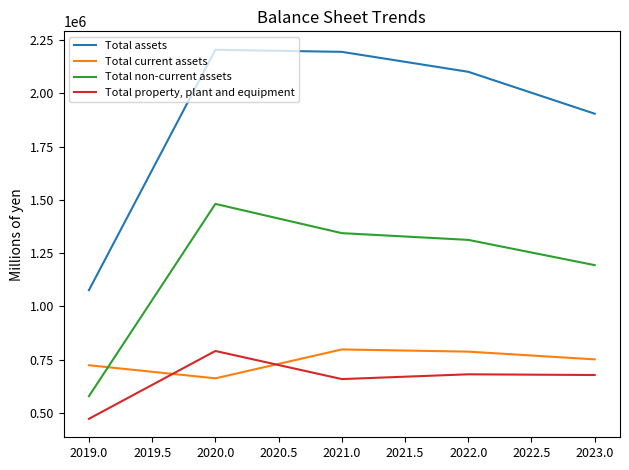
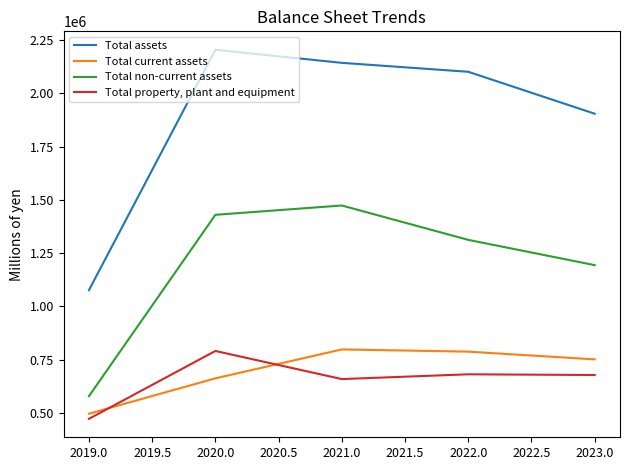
Total current assets, 2019.0: 720000 -> 500000
Total non-current assets, 2020.0: 1480000 -> 1430000
Total assets, 2021.0: 2190000 -> 2140000
Total non-current assets, 2021.0: 1340000 -> 1470000
